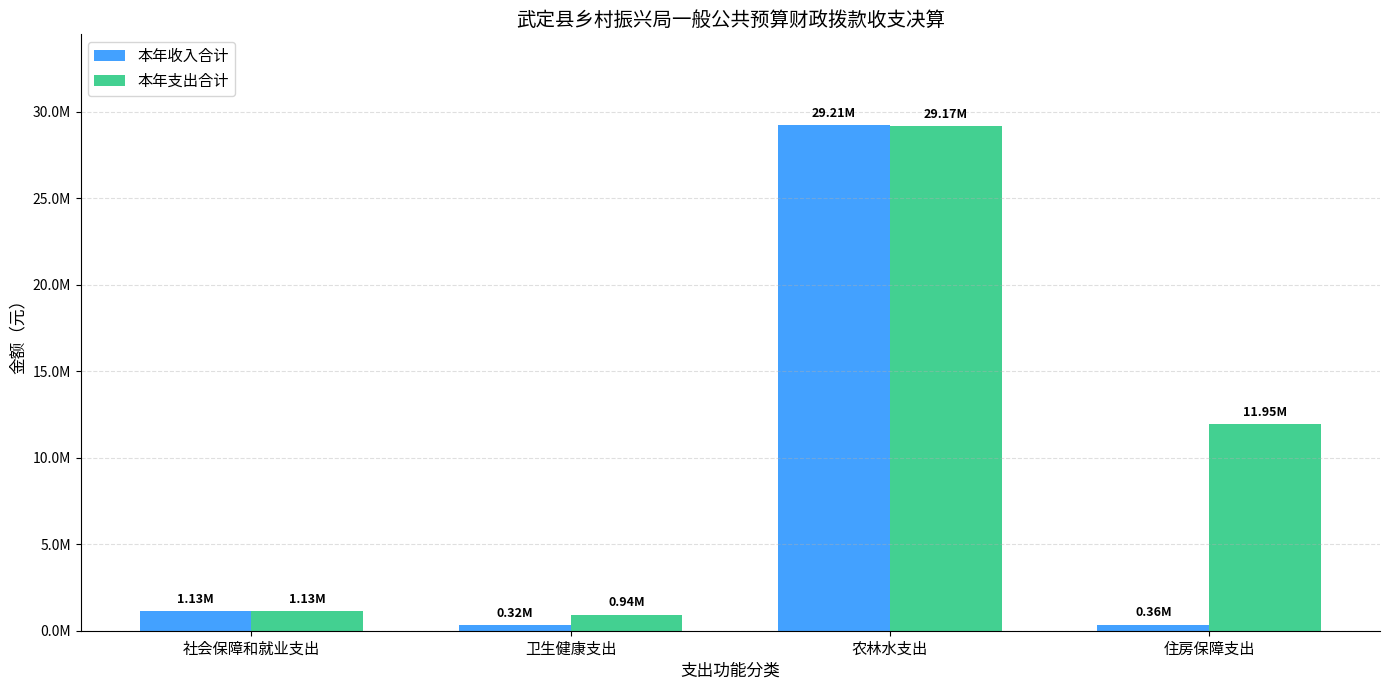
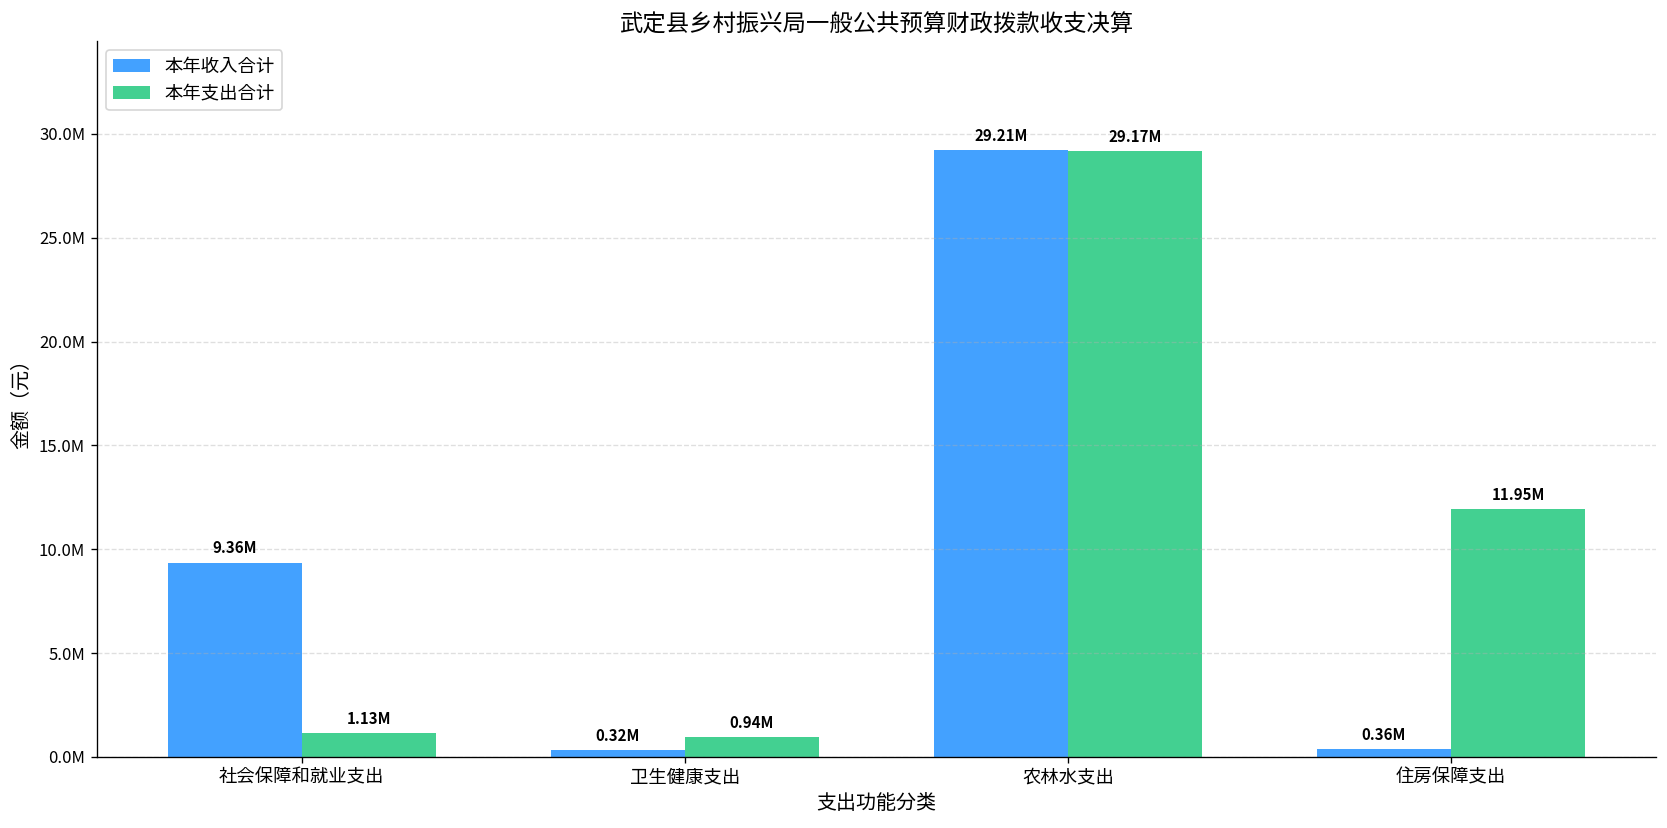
本年收入合计, 社会保障和就业支出: 1.13M -> 9.36M
